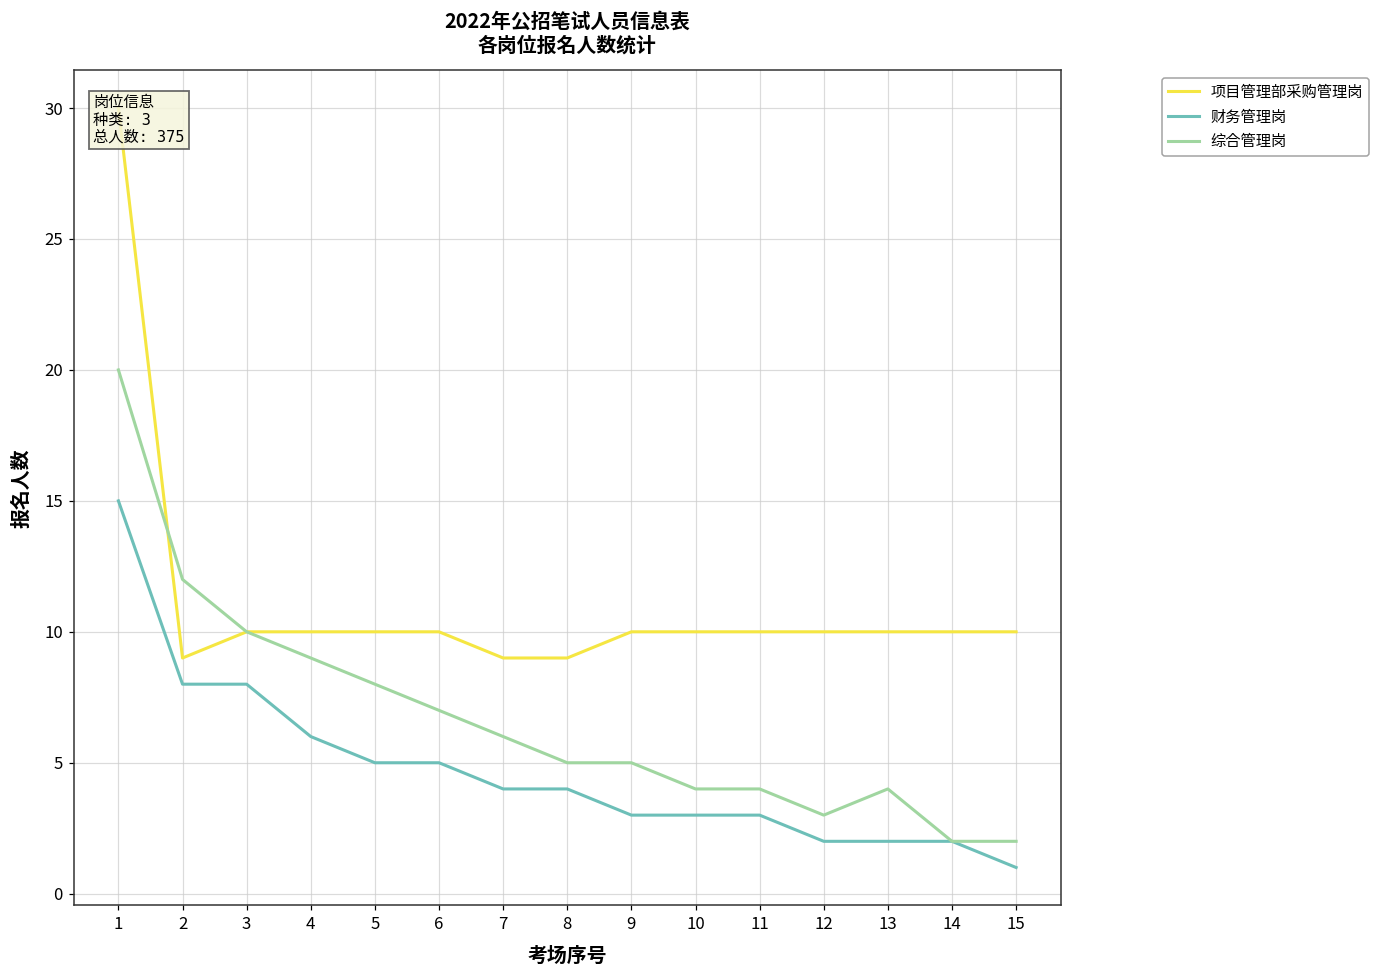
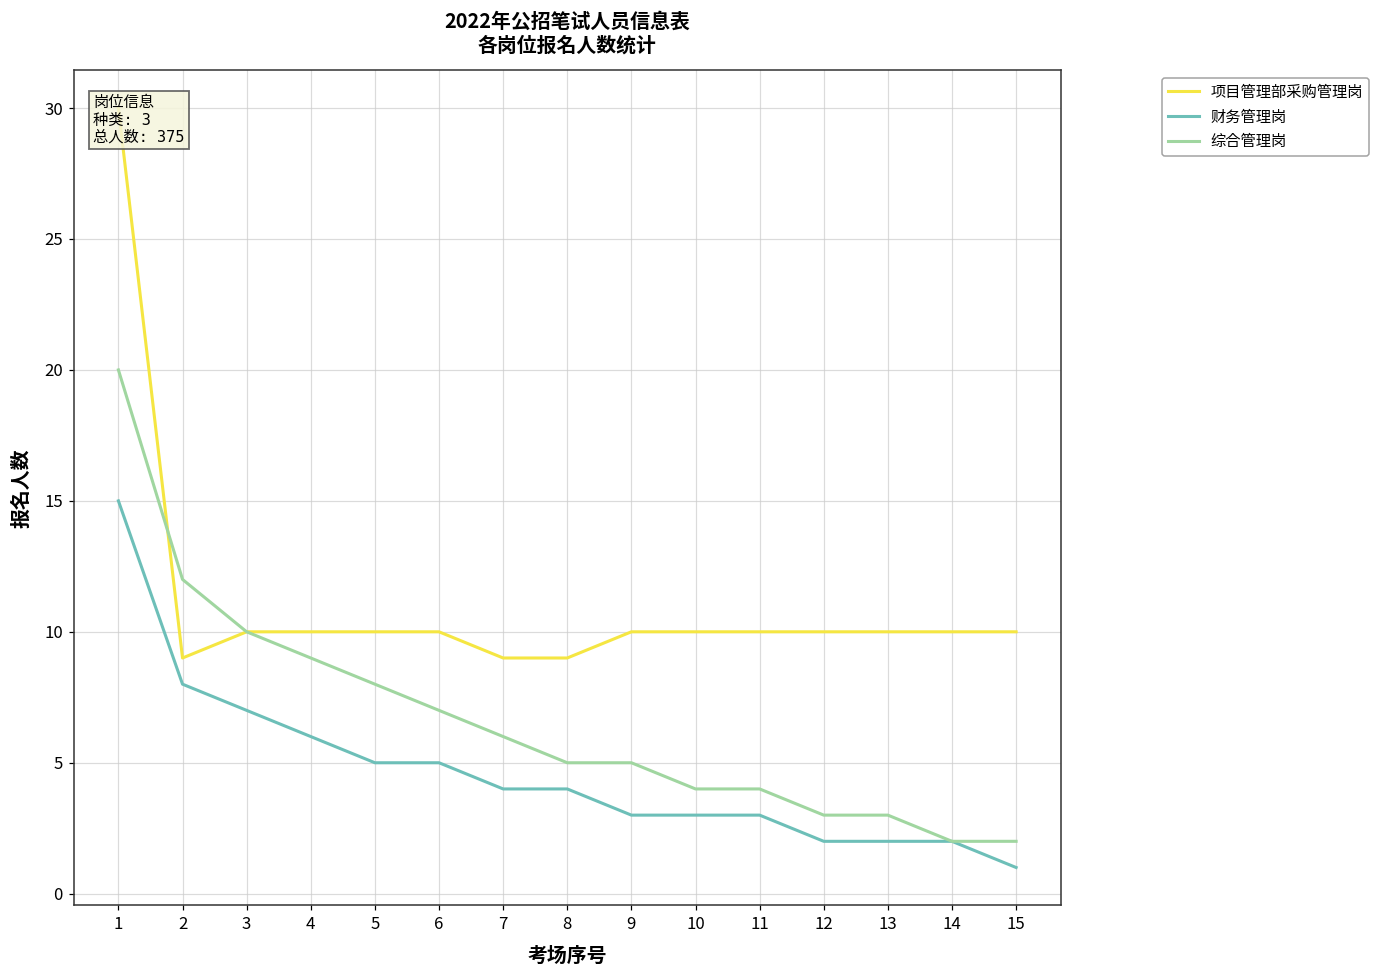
财务管理岗, 3: 8 -> 7
综合管理岗, 13: 4 -> 3
